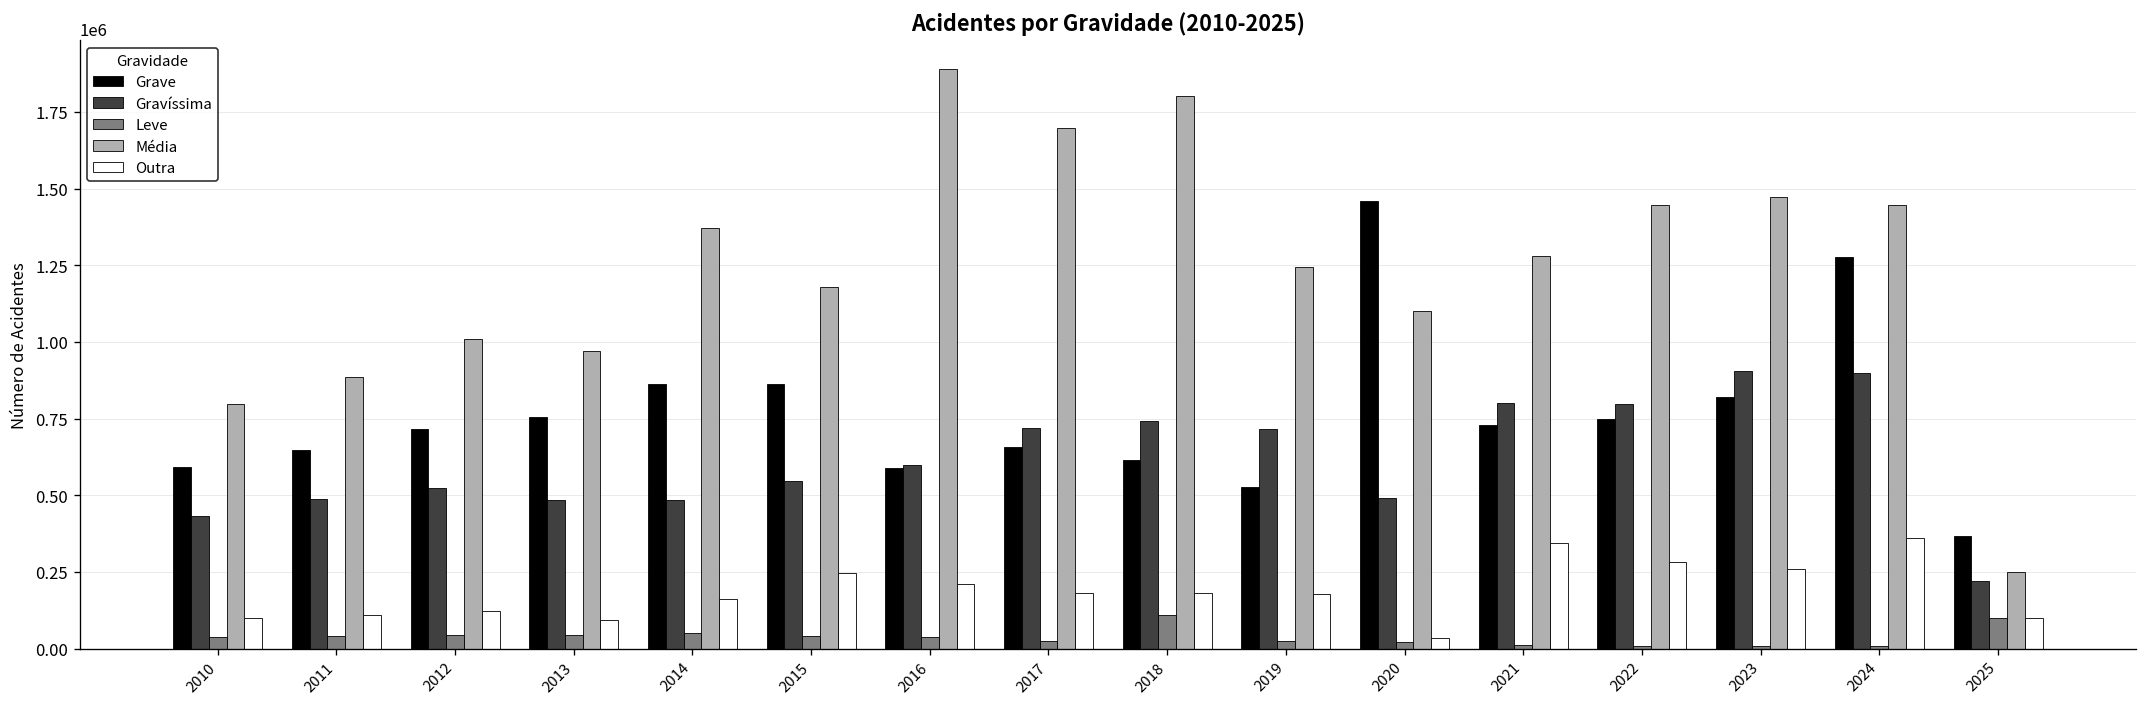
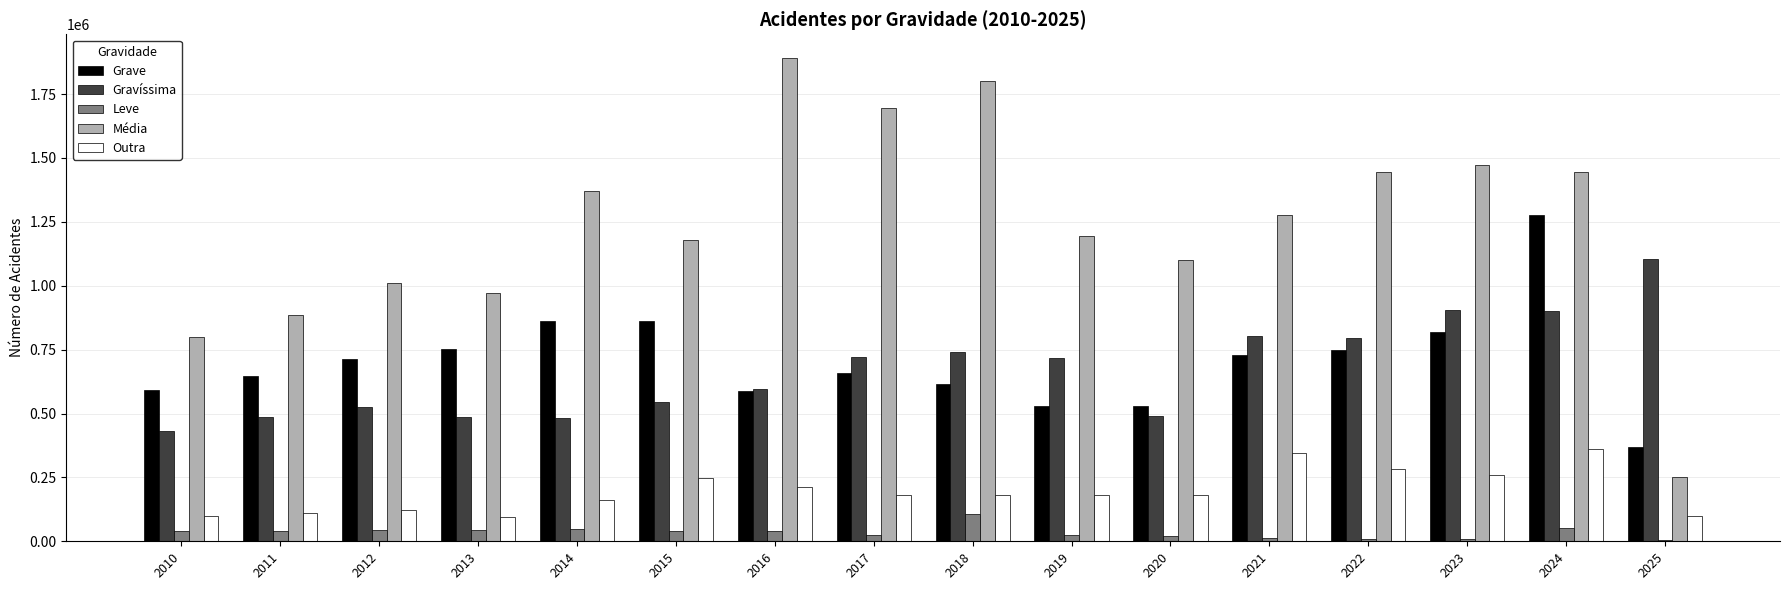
Média, 2019: 1240000 -> 1200000
Grave, 2020: 1460000 -> 530000
Outra, 2020: 40000 -> 180000
Leve, 2024: 10000 -> 50000
Gravíssima, 2025: 220000 -> 1110000
Leve, 2025: 100000 -> 0
